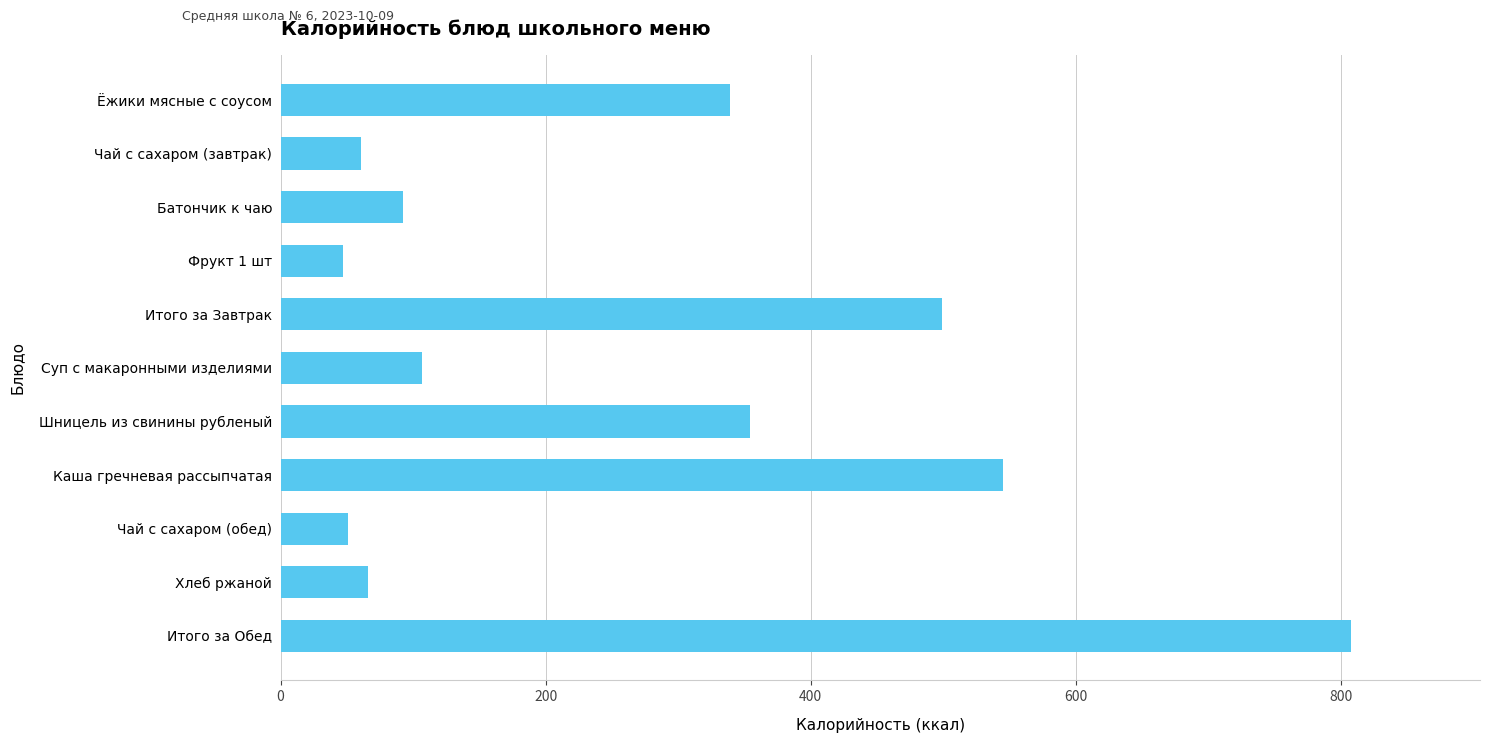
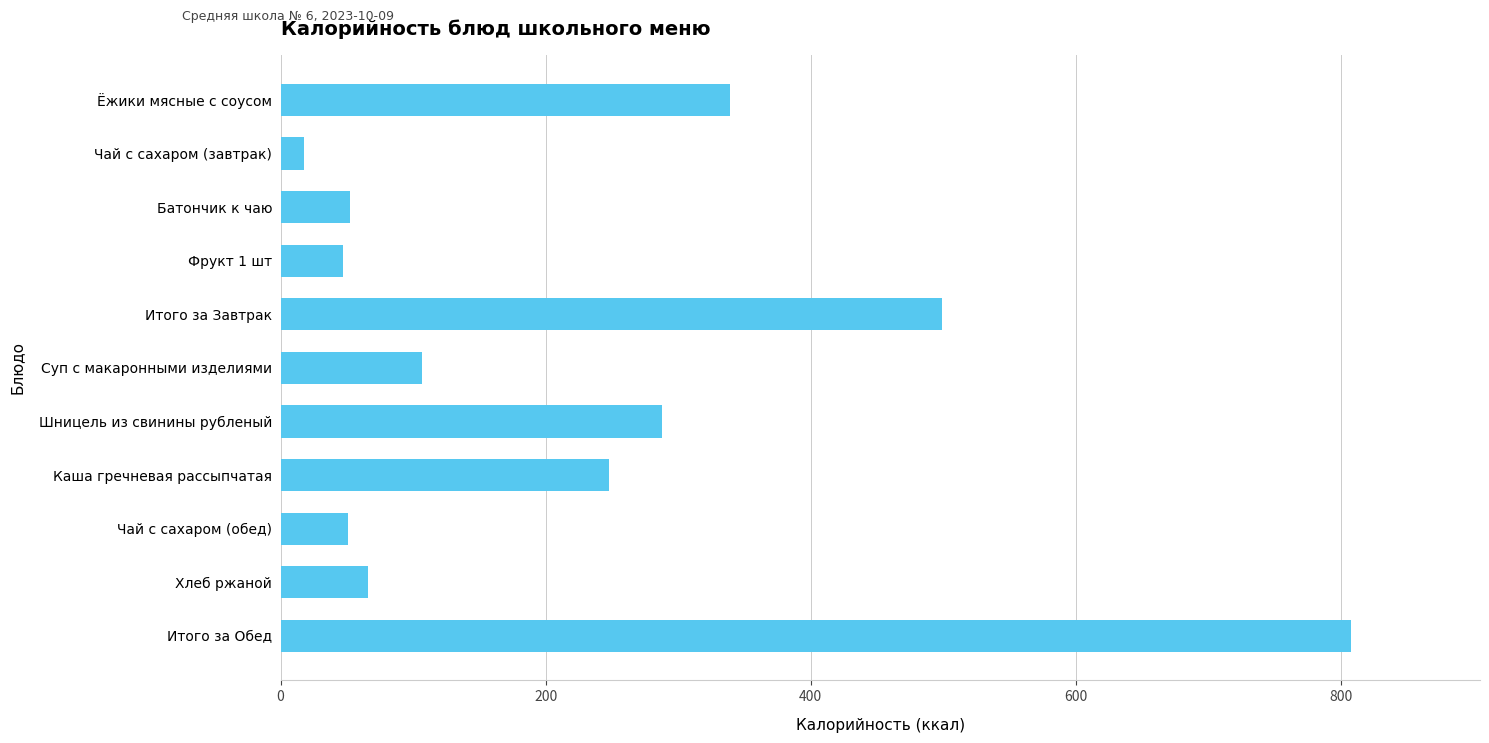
Чай с сахаром (завтрак): 61 -> 18
Батончик к чаю: 92 -> 52
Шницель из свинины рубленый: 354 -> 288
Каша гречневая рассыпчатая: 545 -> 248
